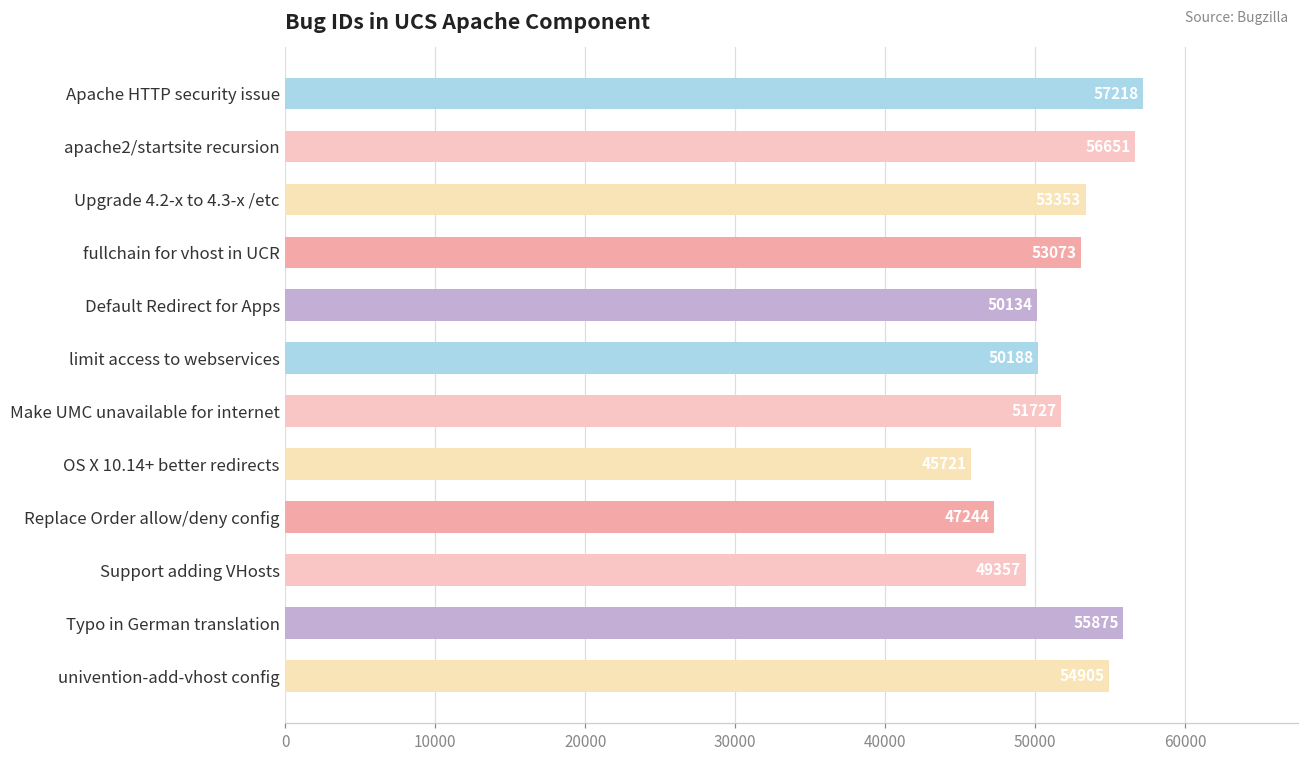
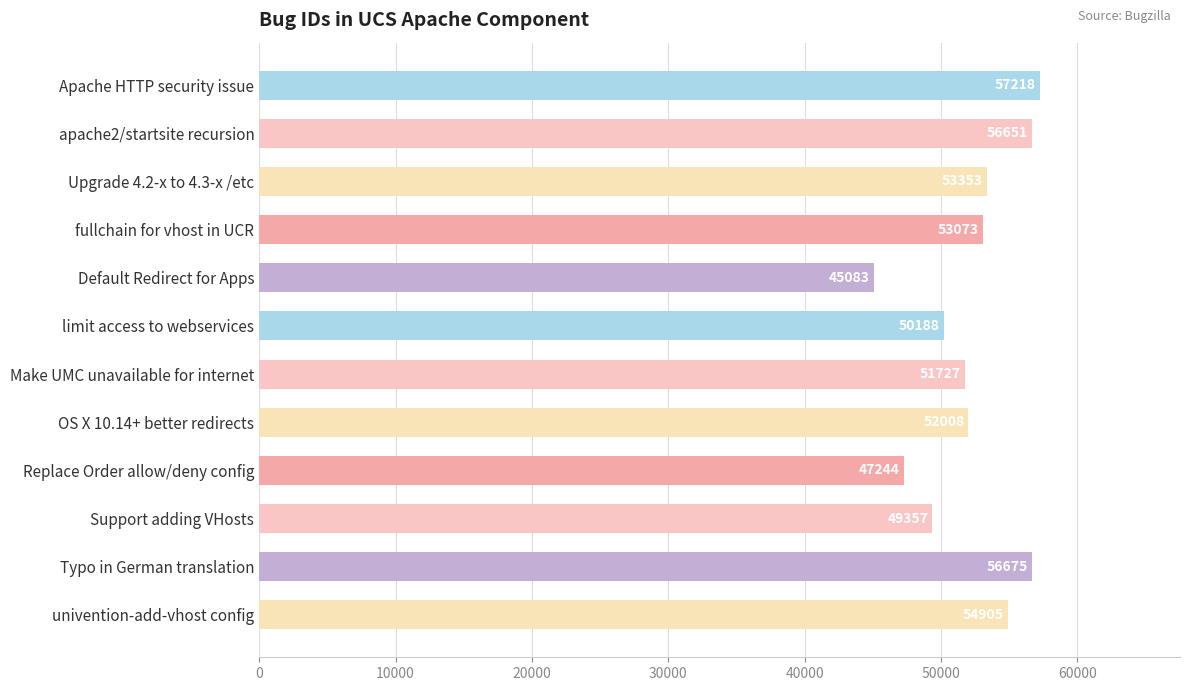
Default Redirect for Apps: 50134 -> 45083
OS X 10.14+ better redirects: 45721 -> 52008
Typo in German translation: 55875 -> 56675
